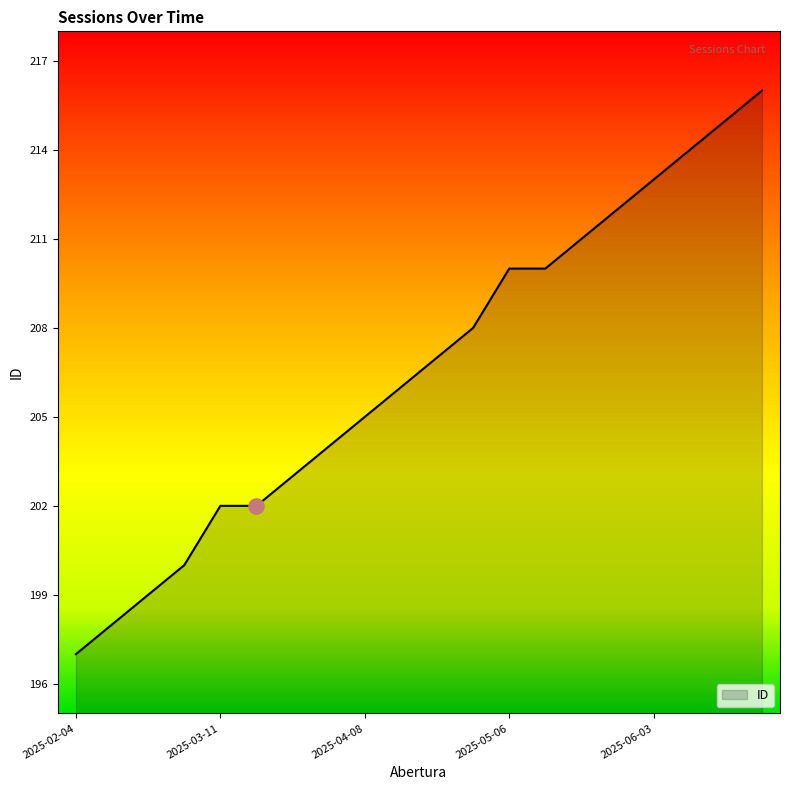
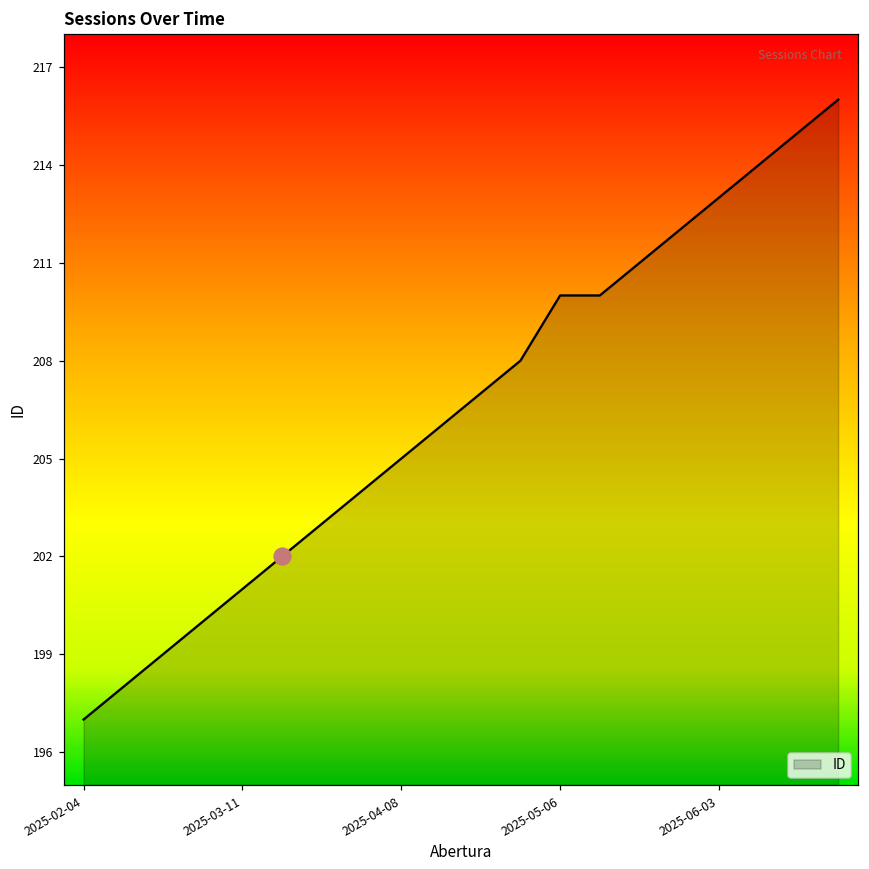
ID, 2025-03-11: 202 -> 201
